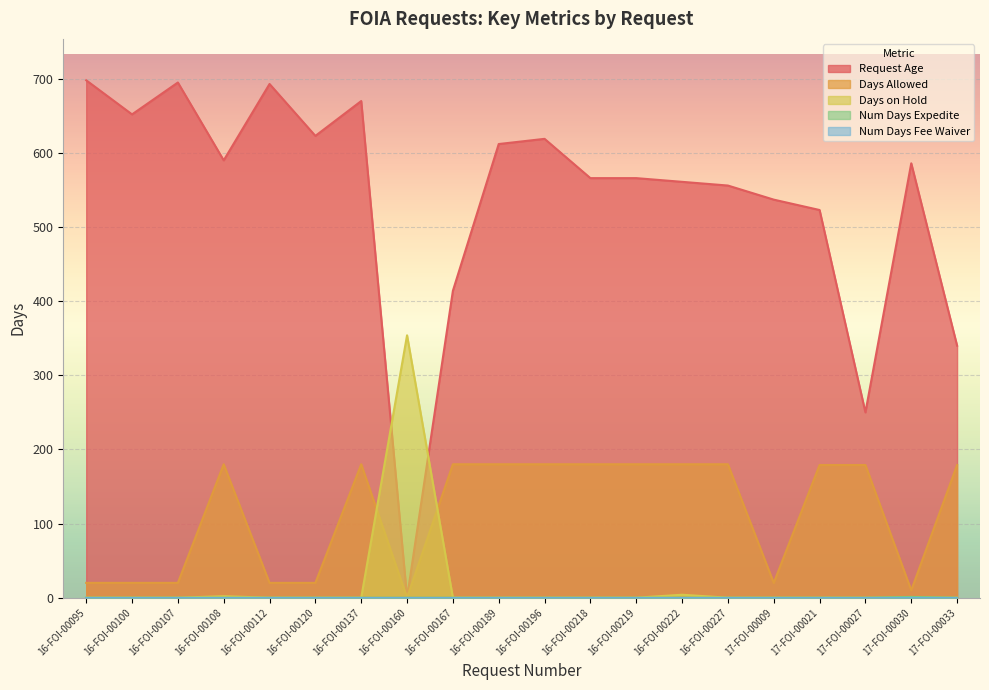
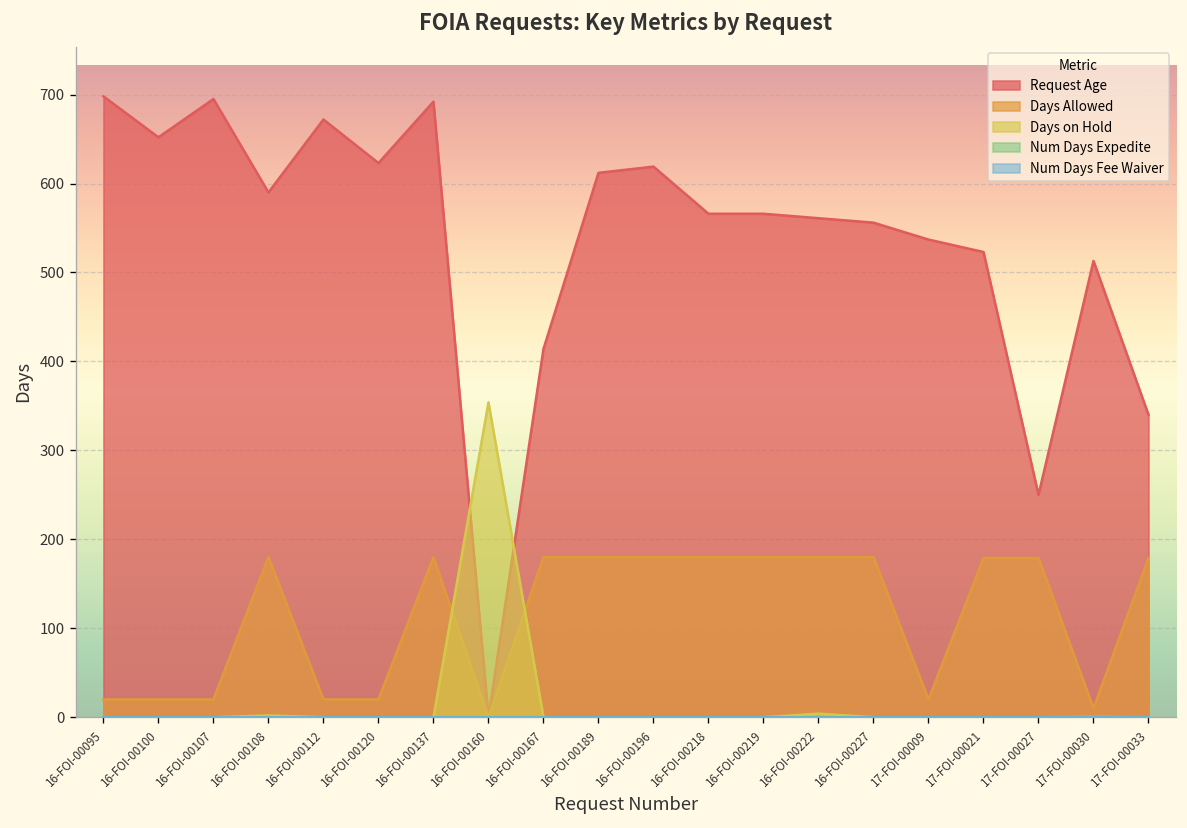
Request Age, 16-FOI-00112: 690 -> 670
Request Age, 16-FOI-00137: 670 -> 690
Request Age, 17-FOI-00030: 590 -> 510
